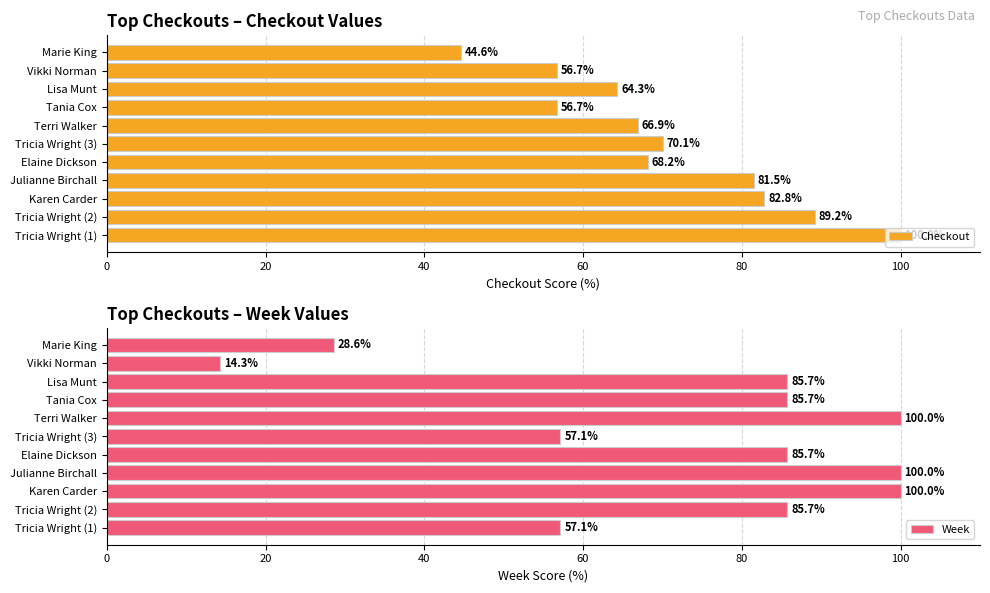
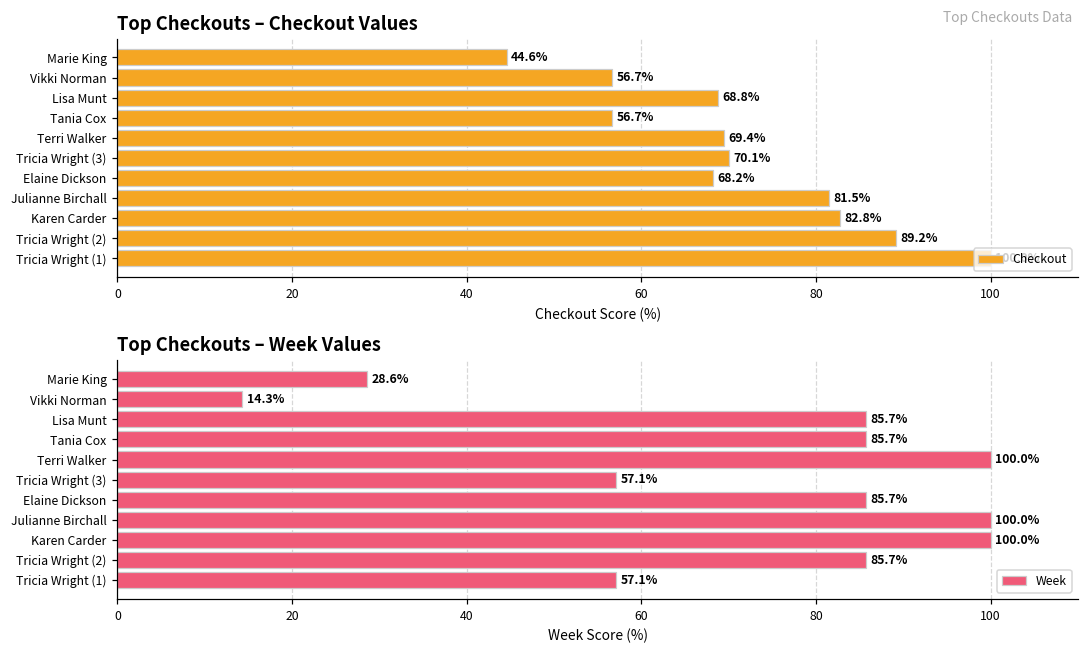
Top Checkouts – Checkout Values, Lisa Munt: 64.3% -> 68.8%
Top Checkouts – Checkout Values, Terri Walker: 66.9% -> 69.4%
